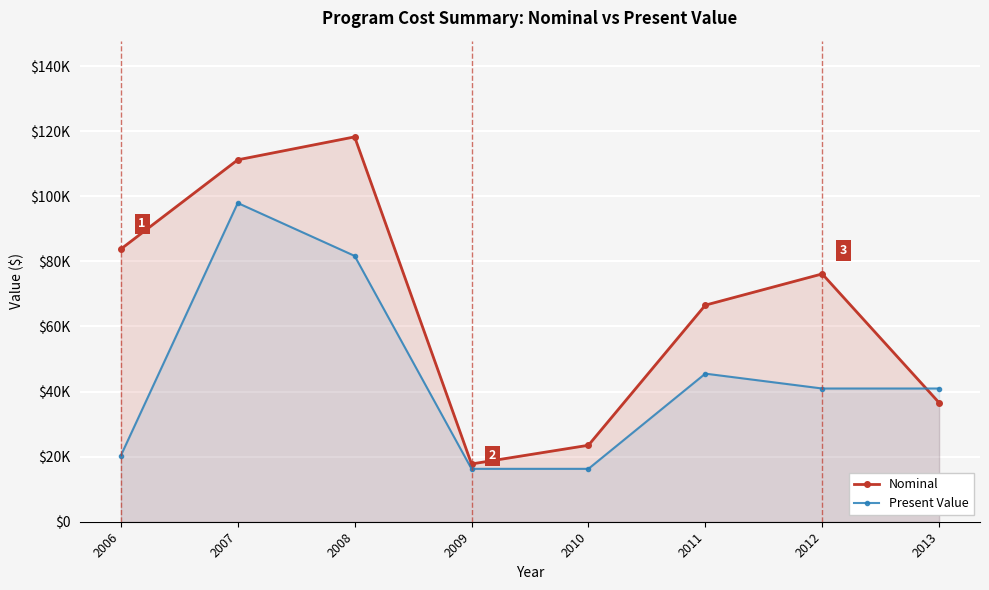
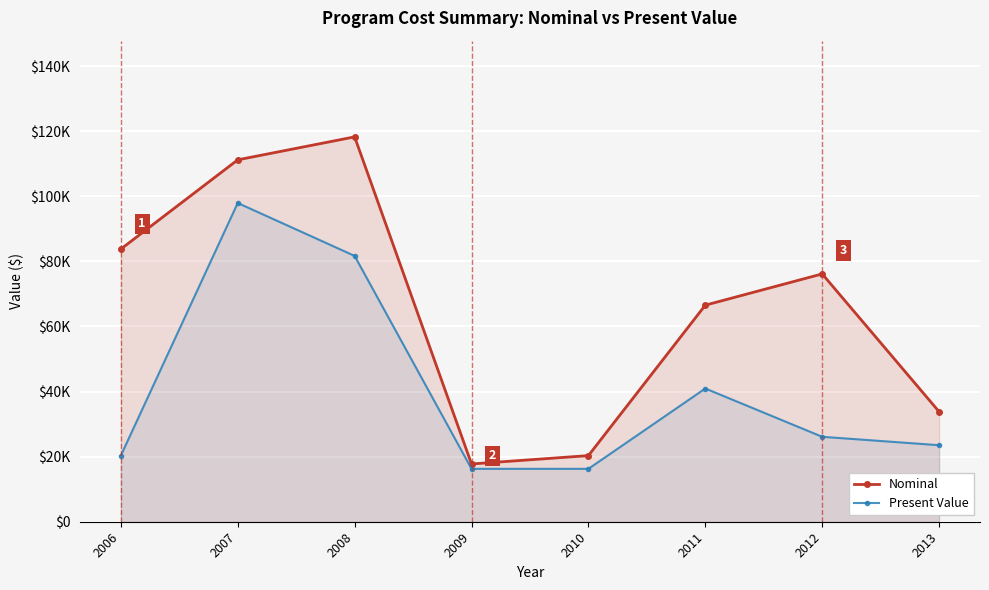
Nominal, 2010: $23000 -> $20000
Present Value, 2011: $46000 -> $41000
Present Value, 2012: $41000 -> $26000
Nominal, 2013: $37000 -> $34000
Present Value, 2013: $41000 -> $24000
